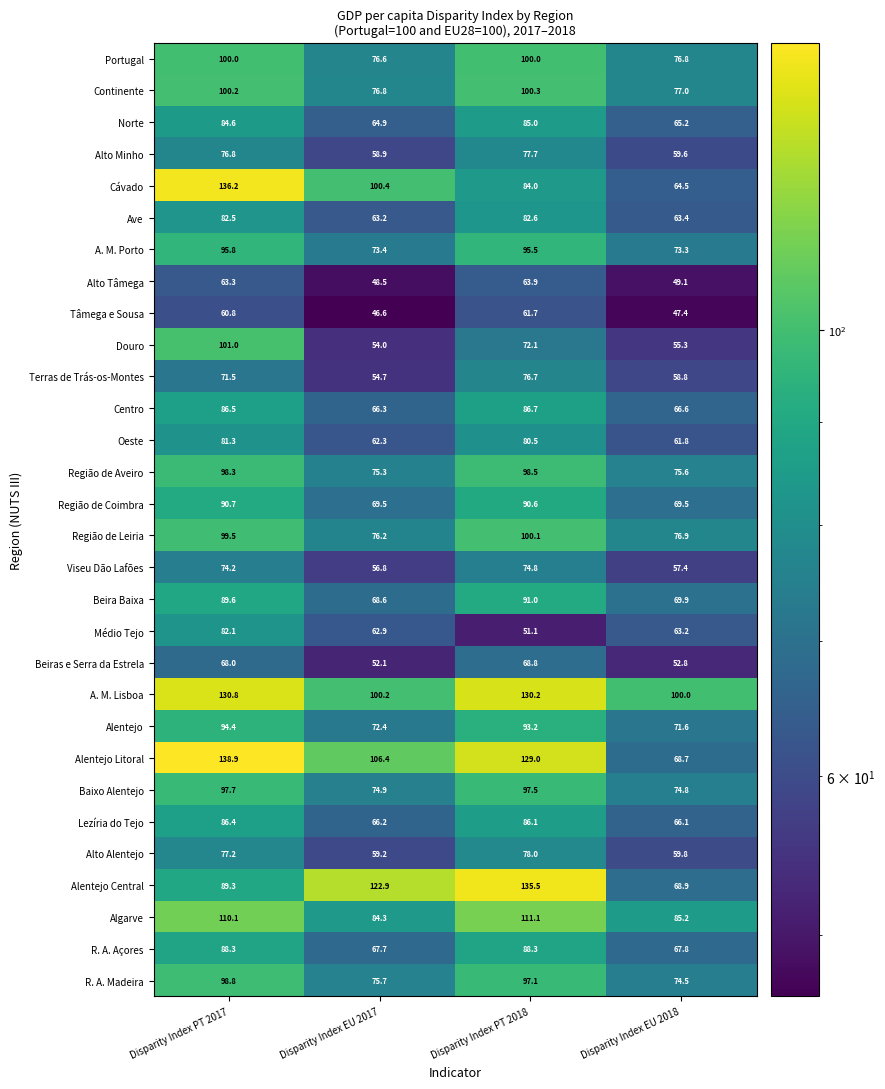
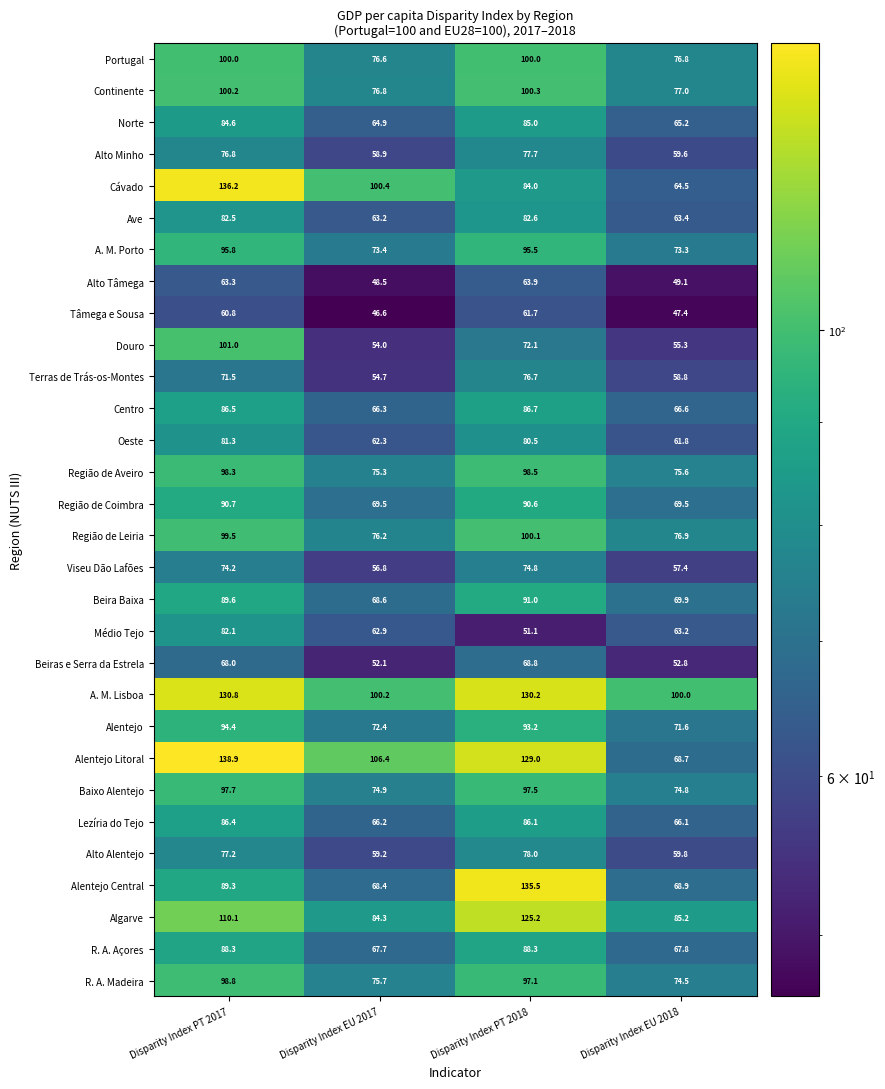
Alentejo Central, Disparity Index EU 2017: 122.9 -> 68.4
Algarve, Disparity Index PT 2018: 111.1 -> 125.2
